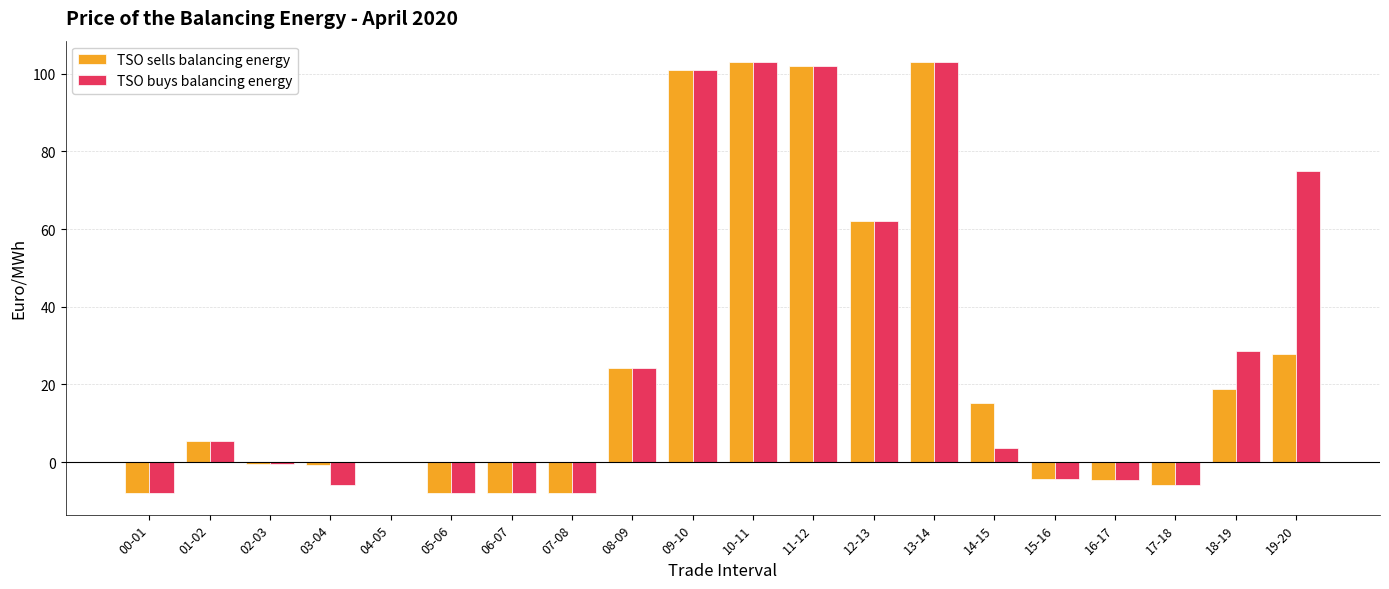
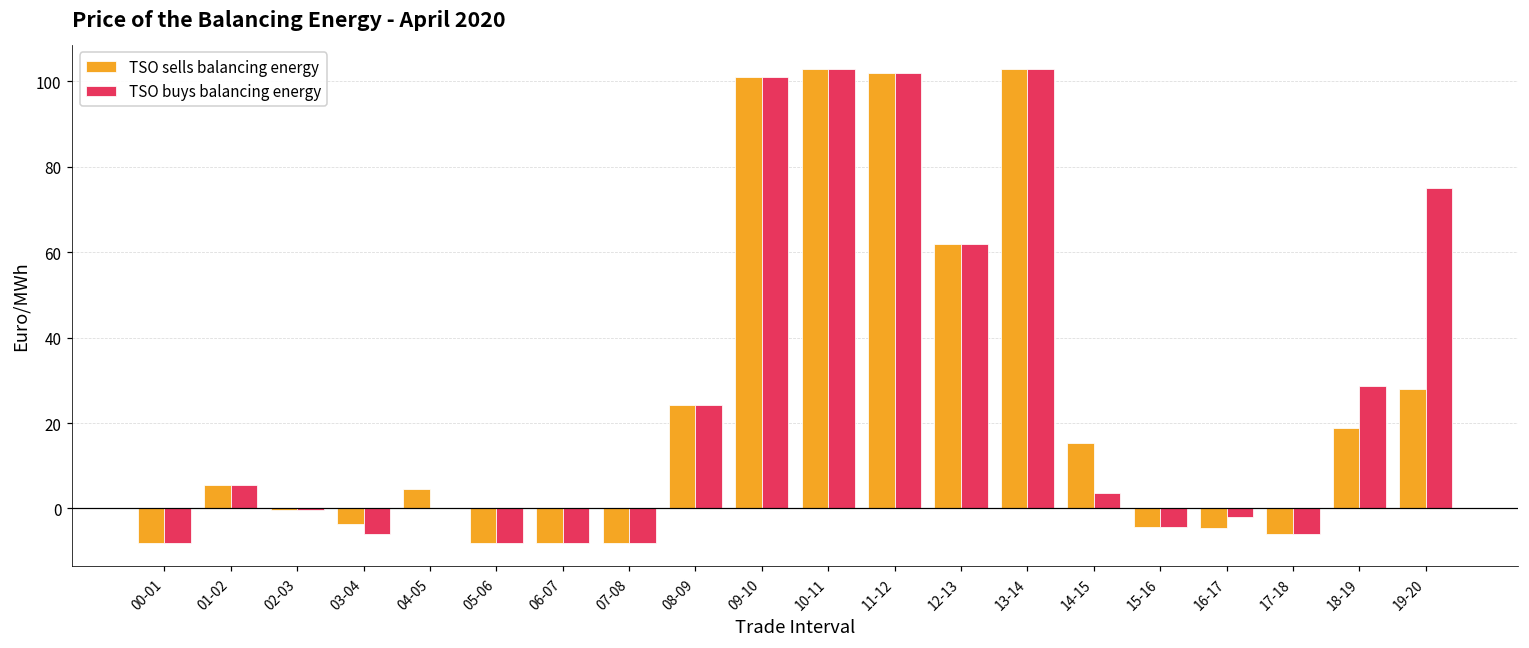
TSO sells balancing energy, 03-04: -1 -> -4
TSO sells balancing energy, 04-05: 0 -> 5
TSO buys balancing energy, 16-17: -4 -> -2
